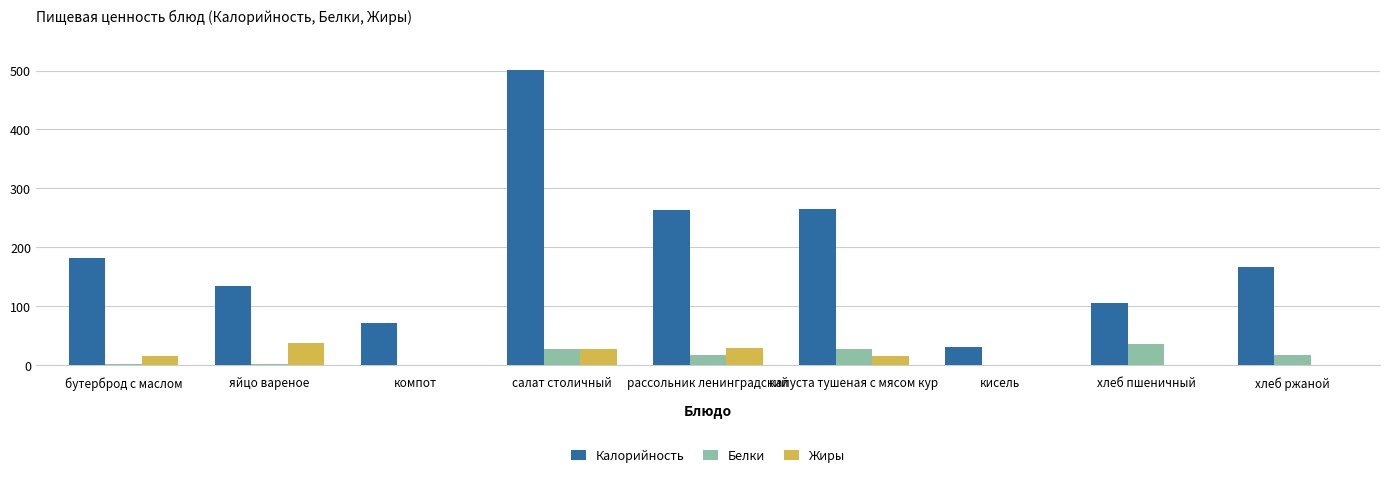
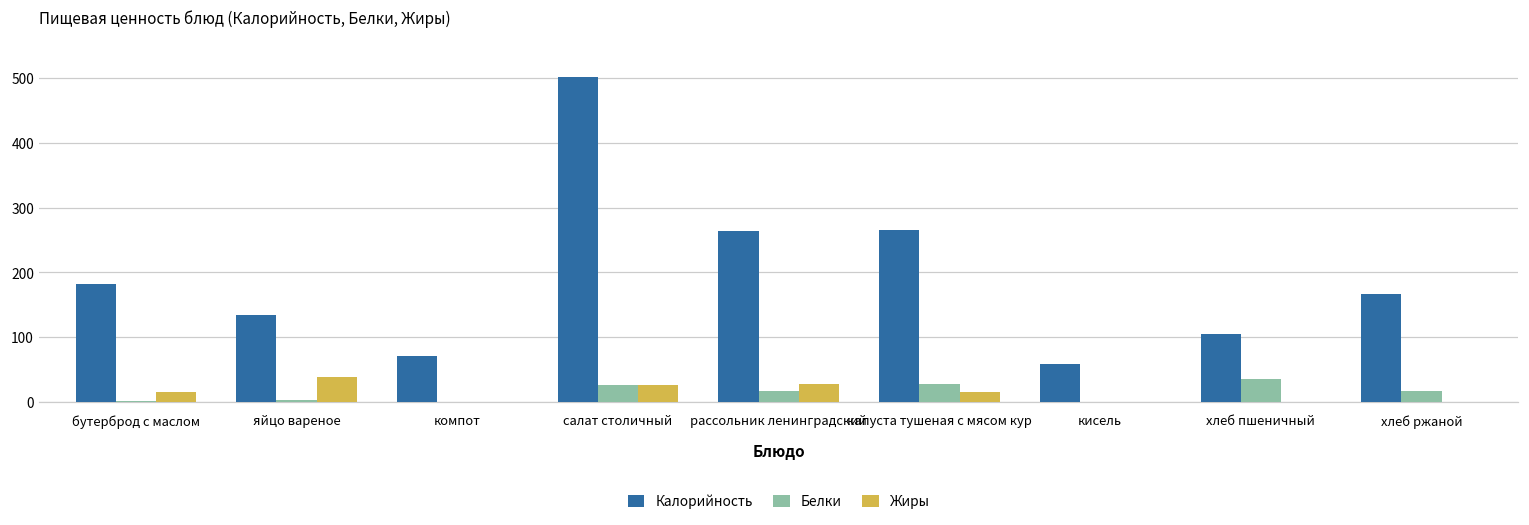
Калорийность, кисель: 30 -> 60
